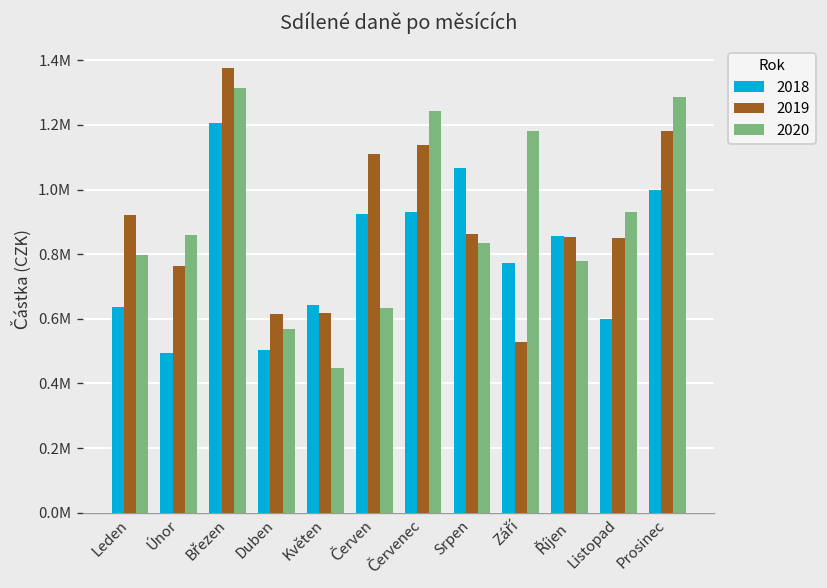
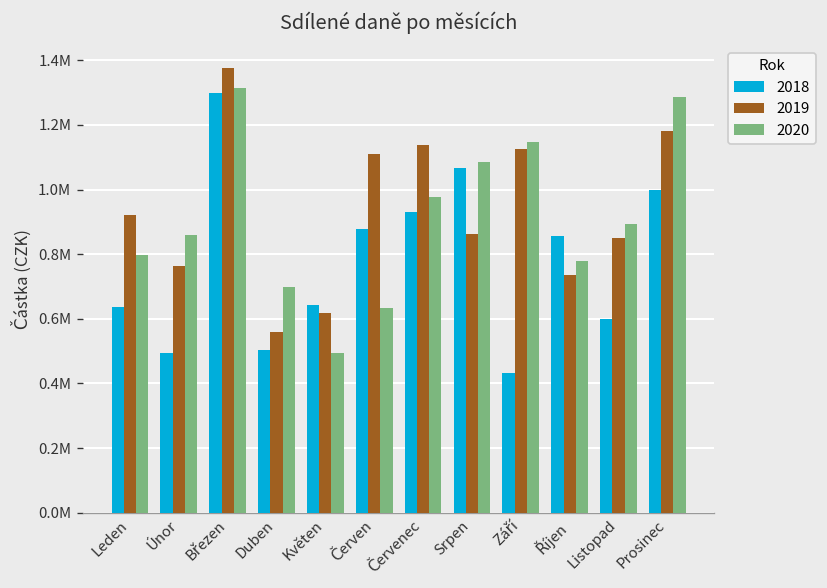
2018, Březen: 1200000 -> 1300000
2019, Duben: 610000 -> 560000
2020, Duben: 570000 -> 700000
2020, Květen: 450000 -> 490000
2018, Červen: 920000 -> 880000
2020, Červenec: 1240000 -> 980000
2020, Srpen: 830000 -> 1090000
2018, Září: 770000 -> 430000
2019, Září: 530000 -> 1130000
2020, Září: 1180000 -> 1150000
2019, Říjen: 850000 -> 740000
2020, Listopad: 930000 -> 890000
